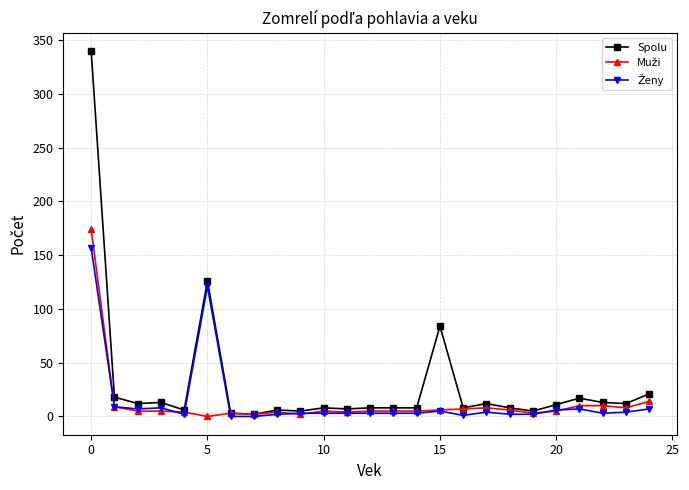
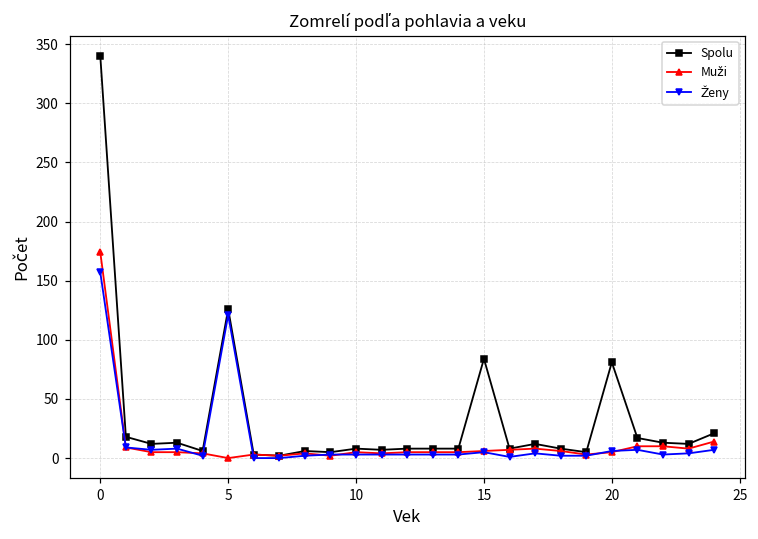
Spolu, 20: 11 -> 81
